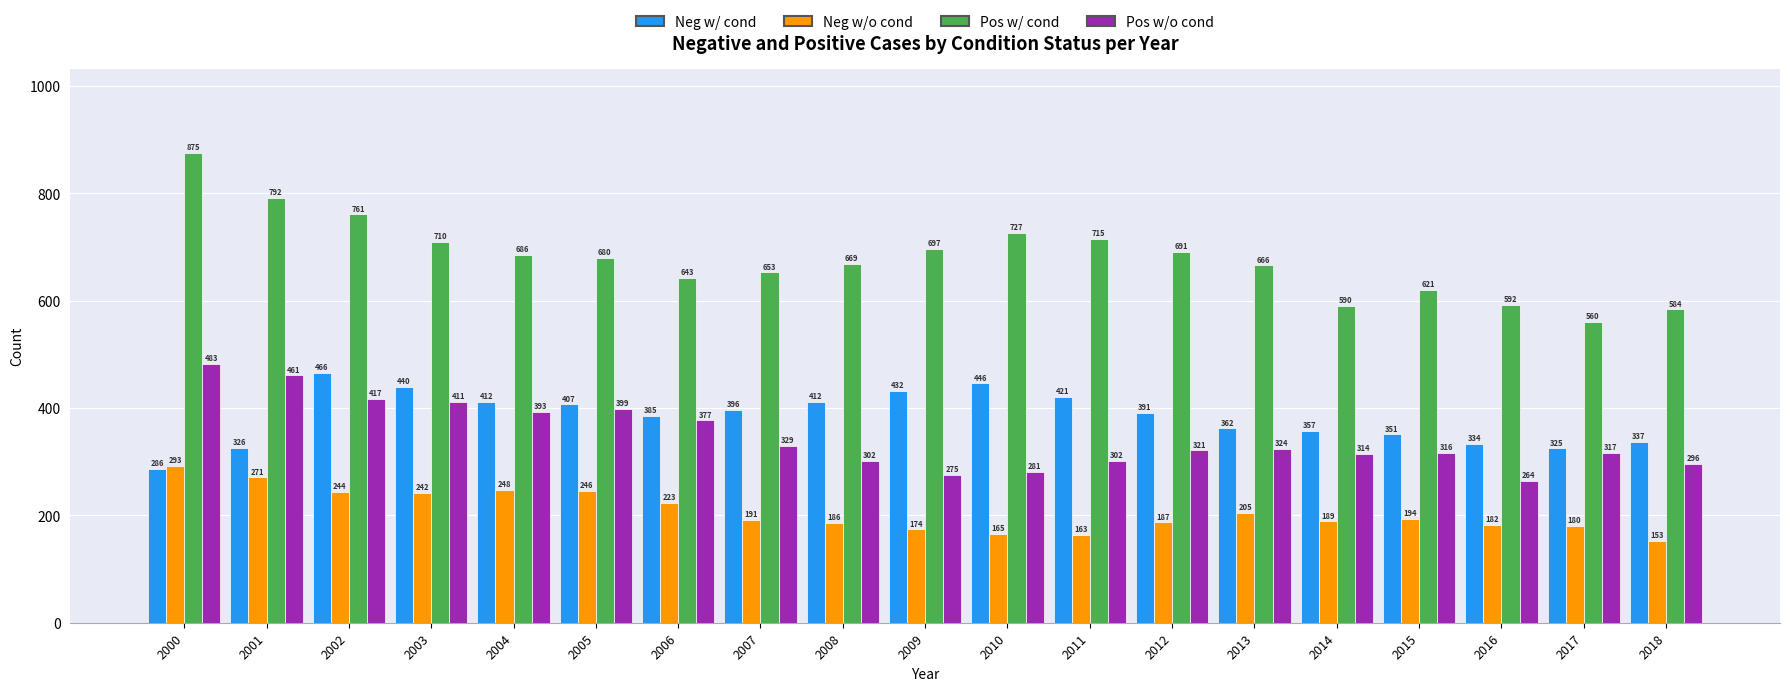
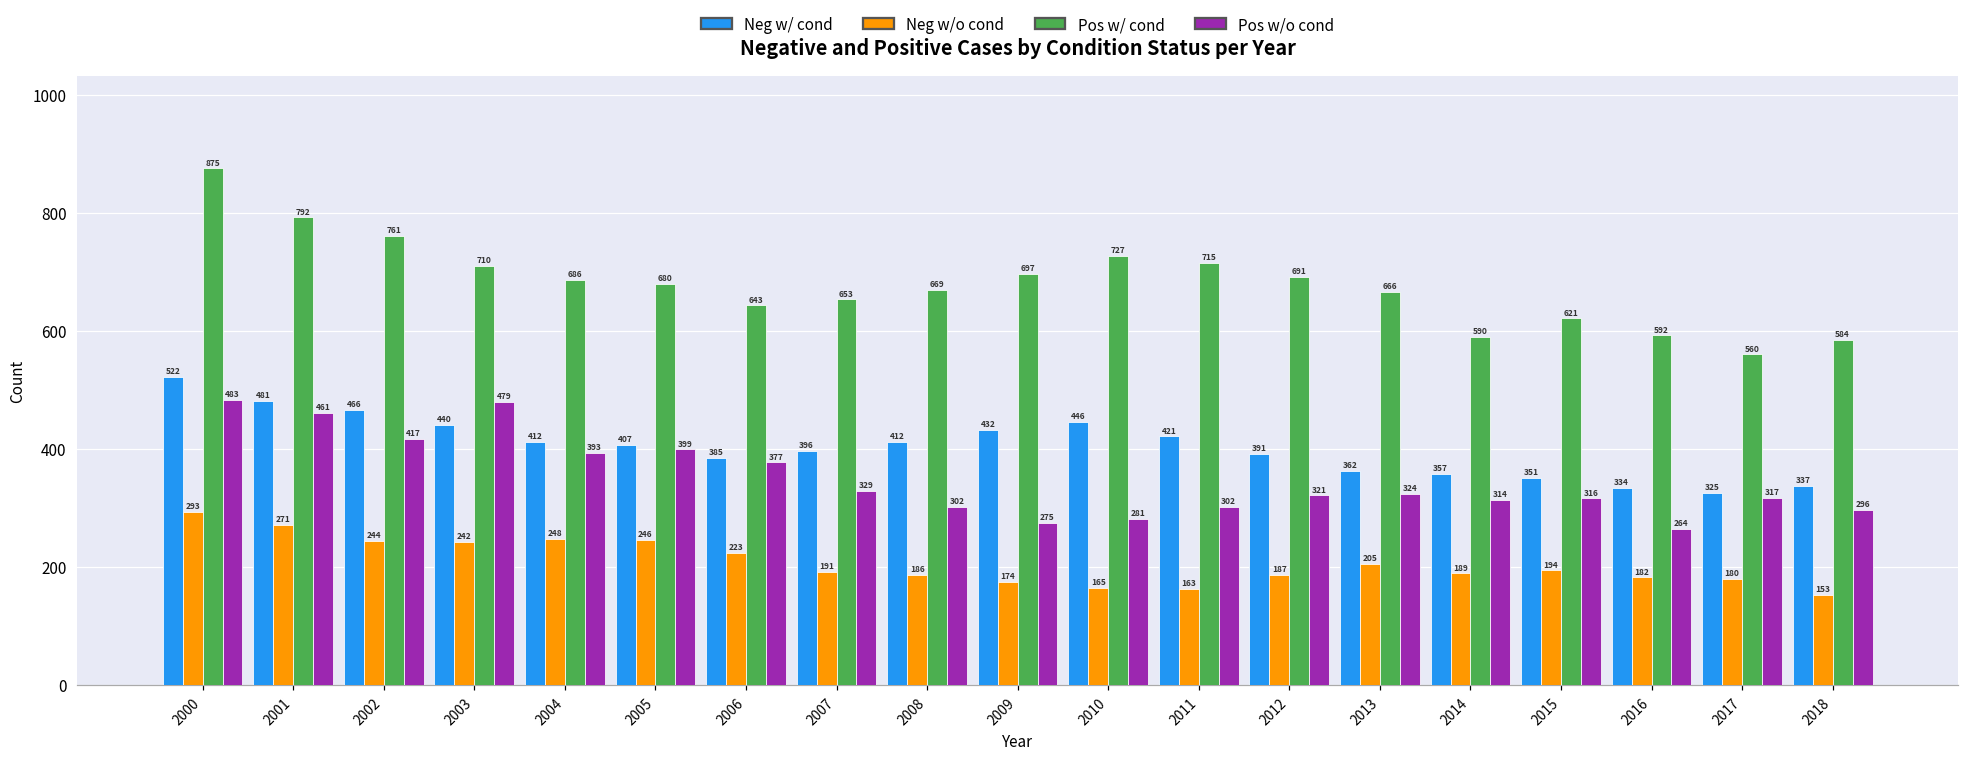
Neg w/ cond, 2000: 286 -> 522
Neg w/ cond, 2001: 326 -> 481
Pos w/o cond, 2003: 411 -> 479
